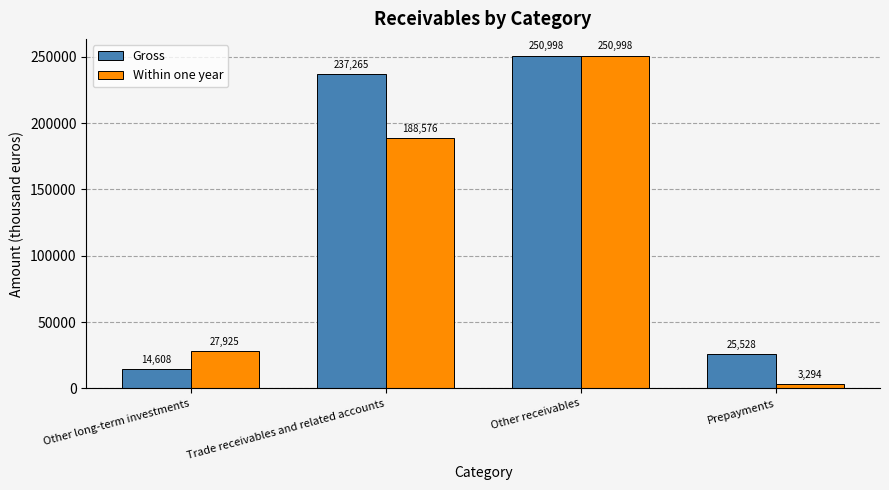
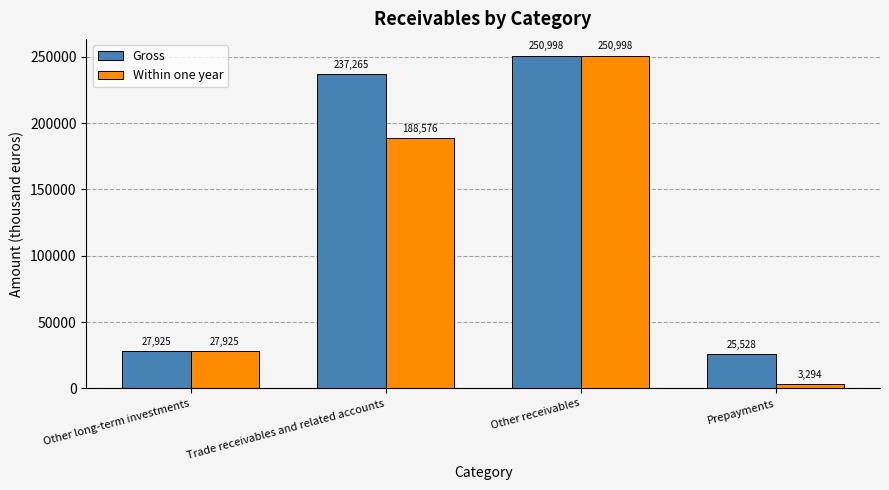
Gross, Other long-term investments: 14,608 -> 27,925
